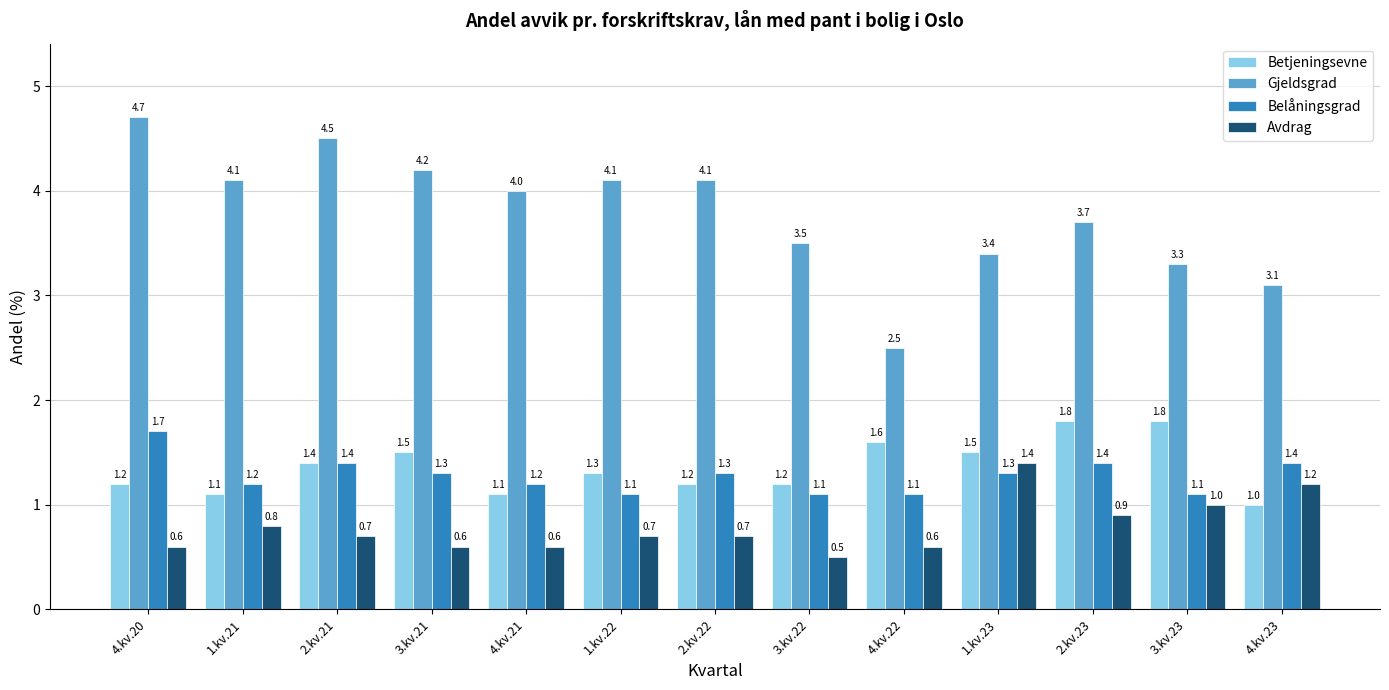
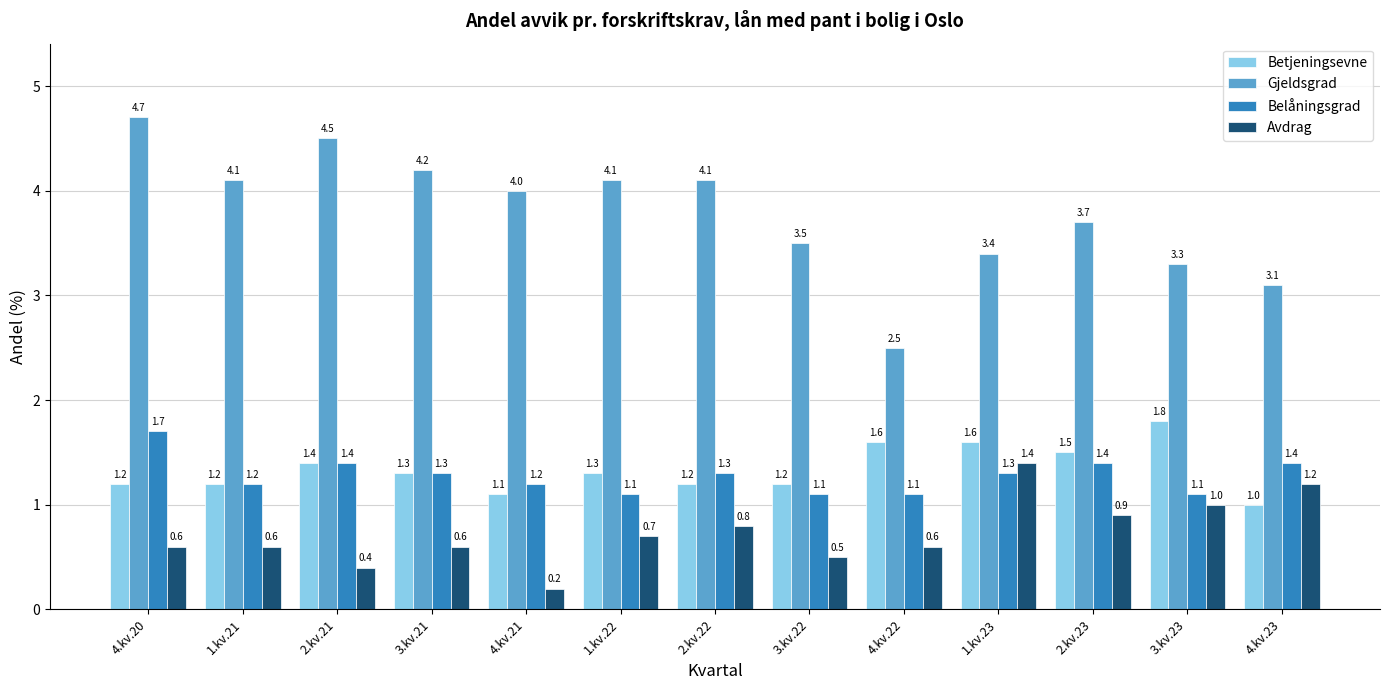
Betjeningsevne, 1.kv.21: 1.1 -> 1.2
Avdrag, 1.kv.21: 0.8 -> 0.6
Avdrag, 2.kv.21: 0.7 -> 0.4
Betjeningsevne, 3.kv.21: 1.5 -> 1.3
Avdrag, 4.kv.21: 0.6 -> 0.2
Avdrag, 2.kv.22: 0.7 -> 0.8
Betjeningsevne, 1.kv.23: 1.5 -> 1.6
Betjeningsevne, 2.kv.23: 1.8 -> 1.5
